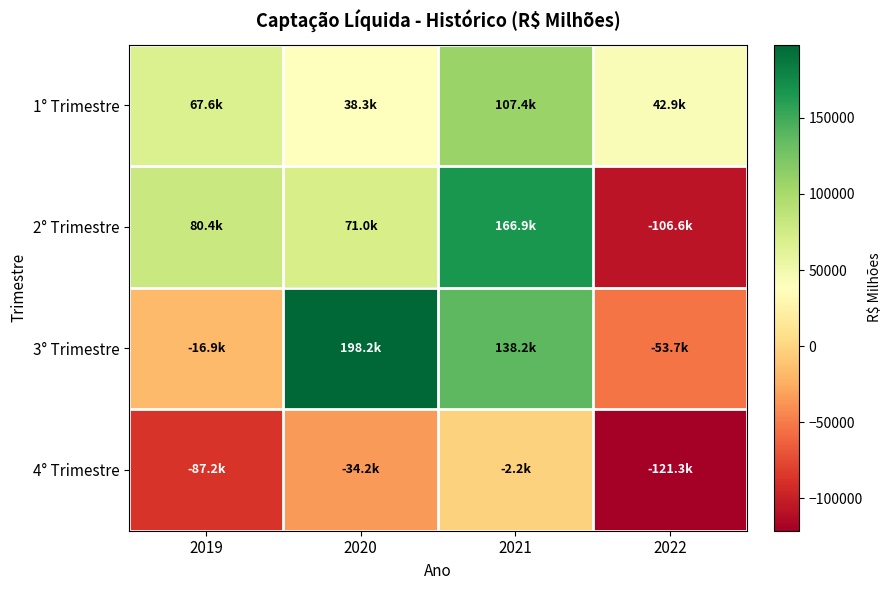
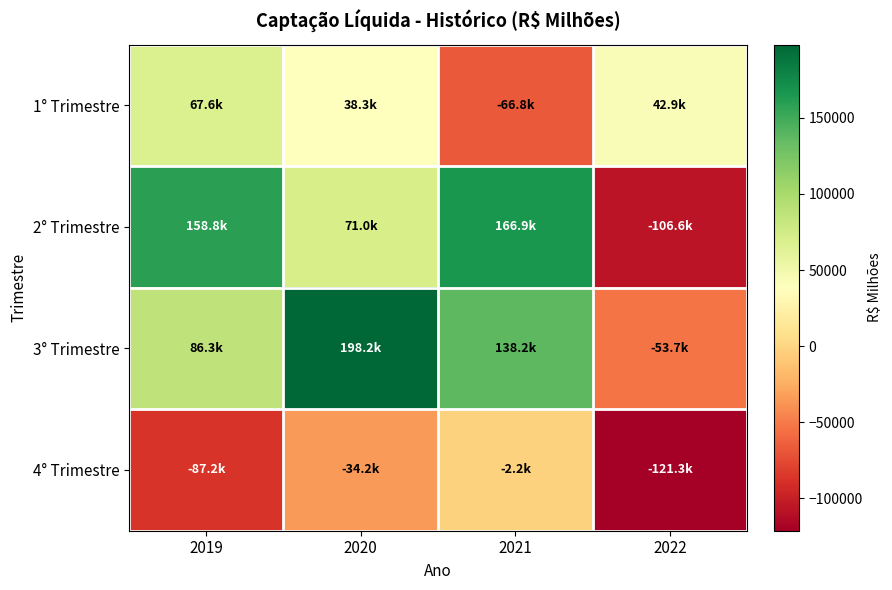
1° Trimestre, 2021: 107.4k -> -66.8k
2° Trimestre, 2019: 80.4k -> 158.8k
3° Trimestre, 2019: -16.9k -> 86.3k
